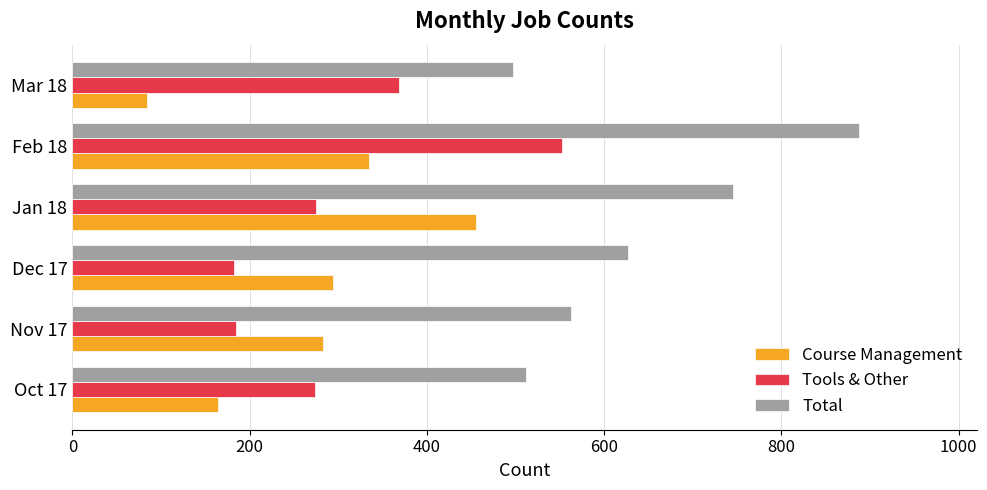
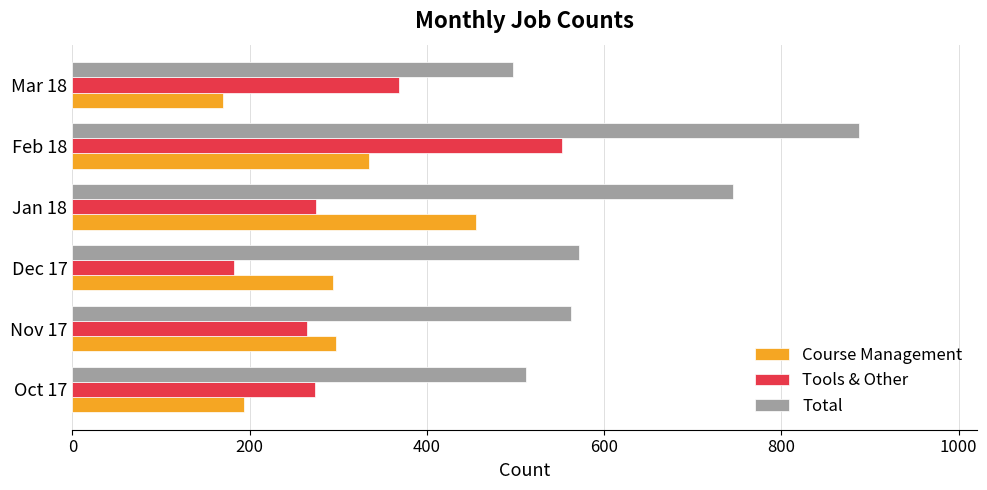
Course Management, Mar 18: 80 -> 170
Total, Dec 17: 630 -> 570
Tools & Other, Nov 17: 190 -> 270
Course Management, Nov 17: 280 -> 300
Course Management, Oct 17: 160 -> 190
